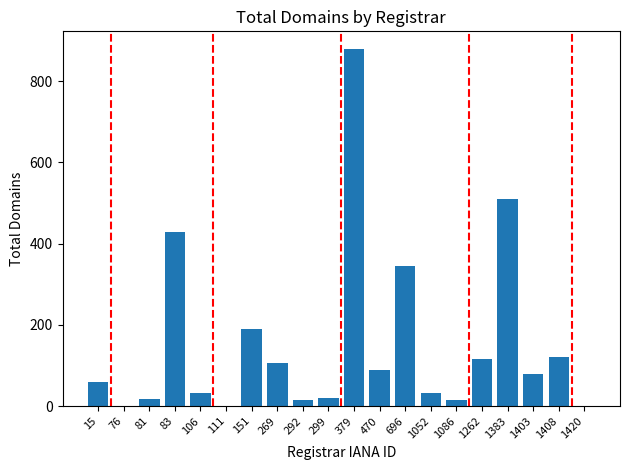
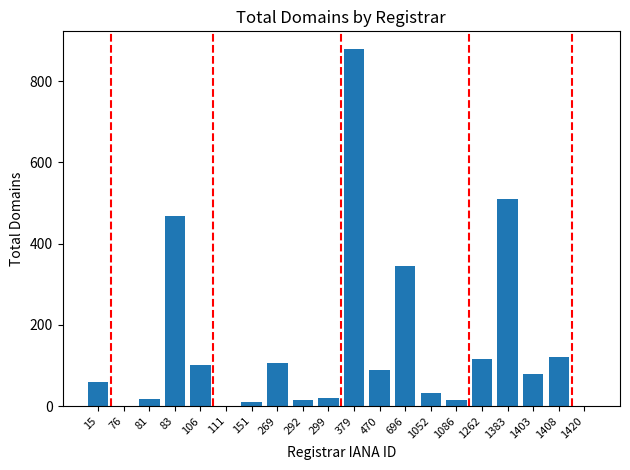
83: 430 -> 470
106: 30 -> 100
151: 190 -> 10
